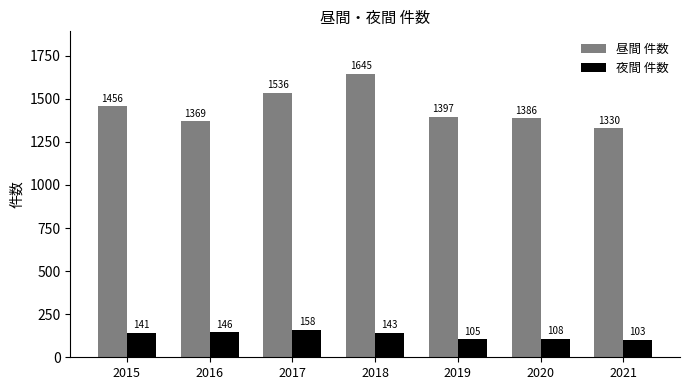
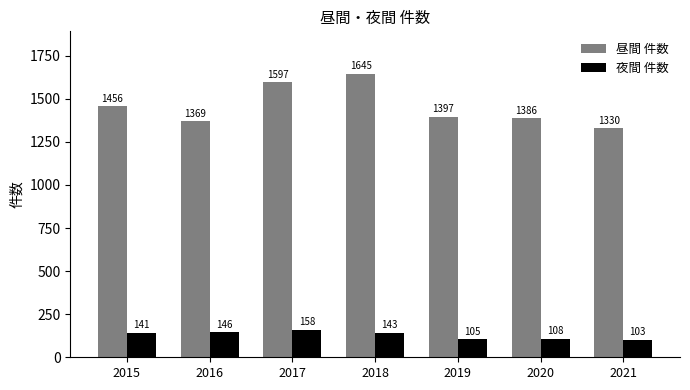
昼間 件数, 2017: 1536 -> 1597
